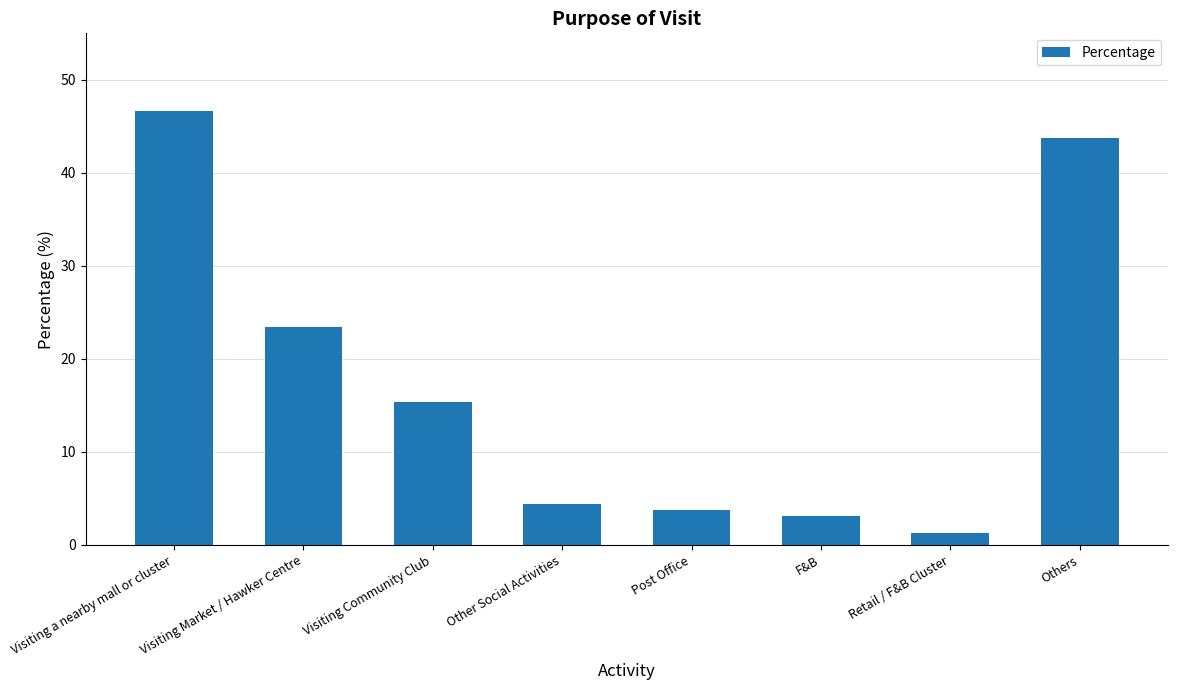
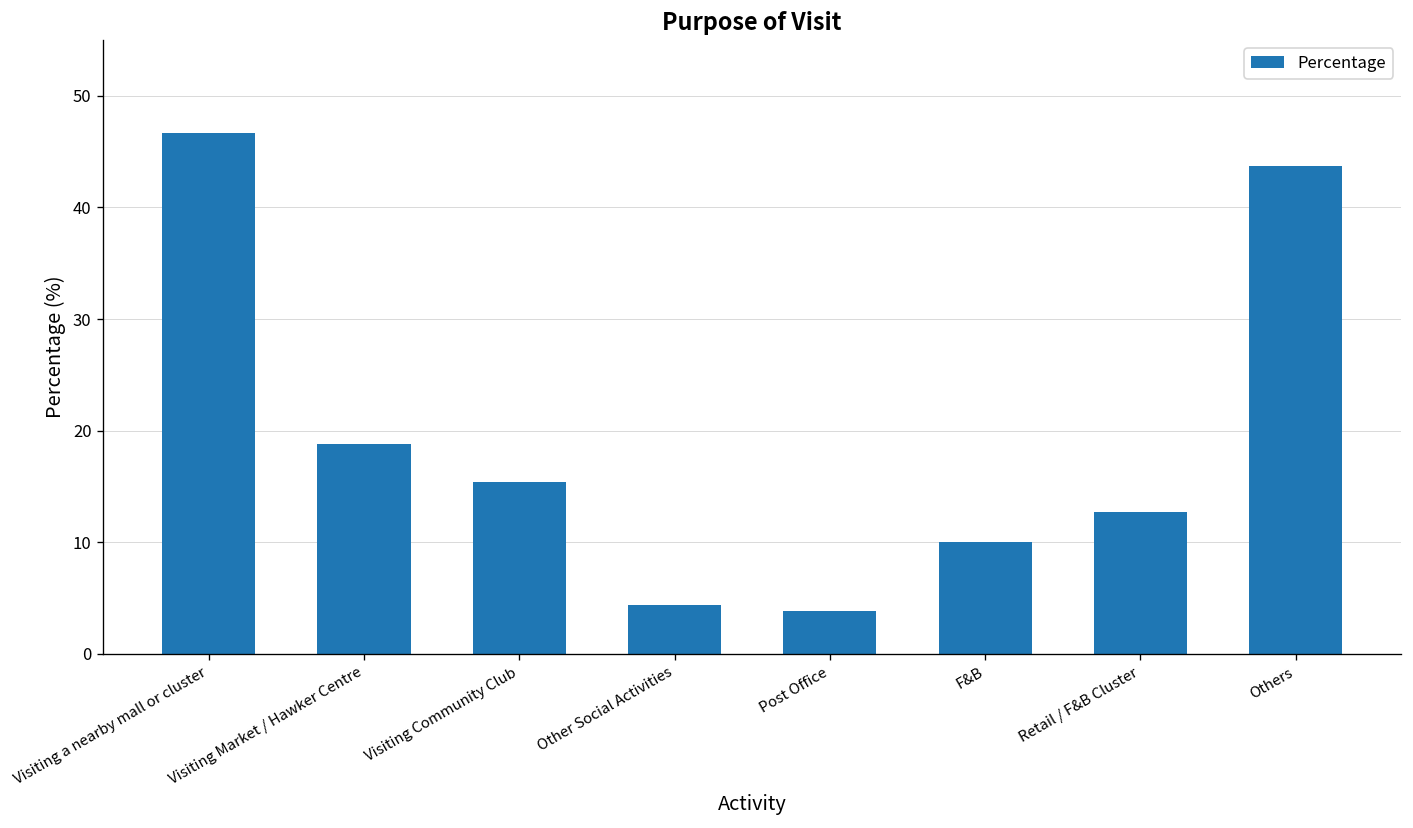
Visiting Market / Hawker Centre: 23 -> 19
F&B: 3 -> 10
Retail / F&B Cluster: 1 -> 13
